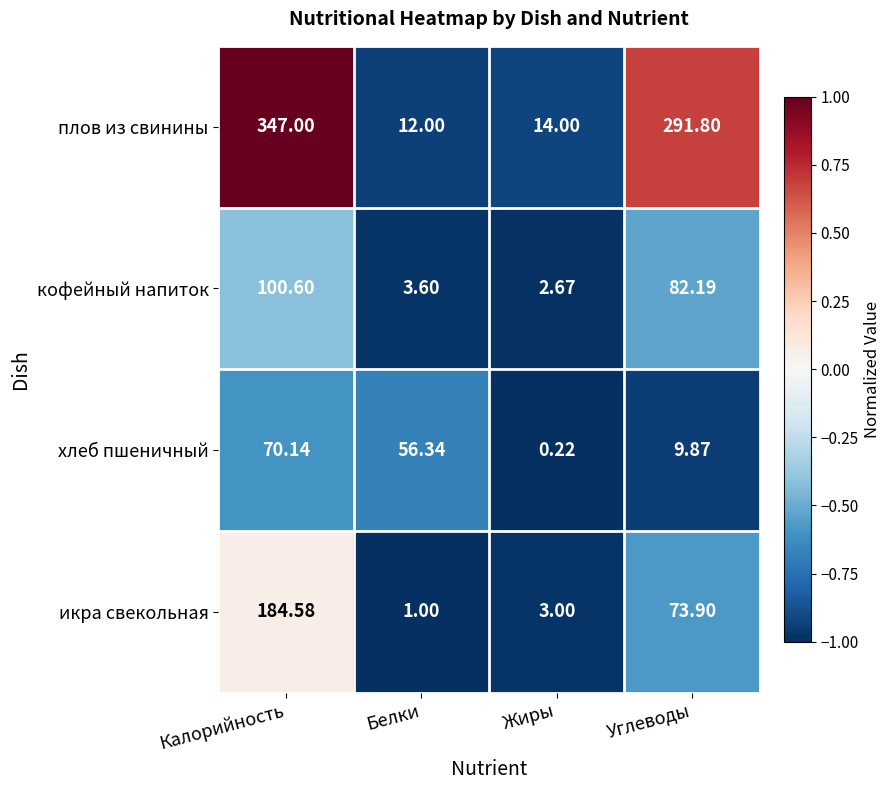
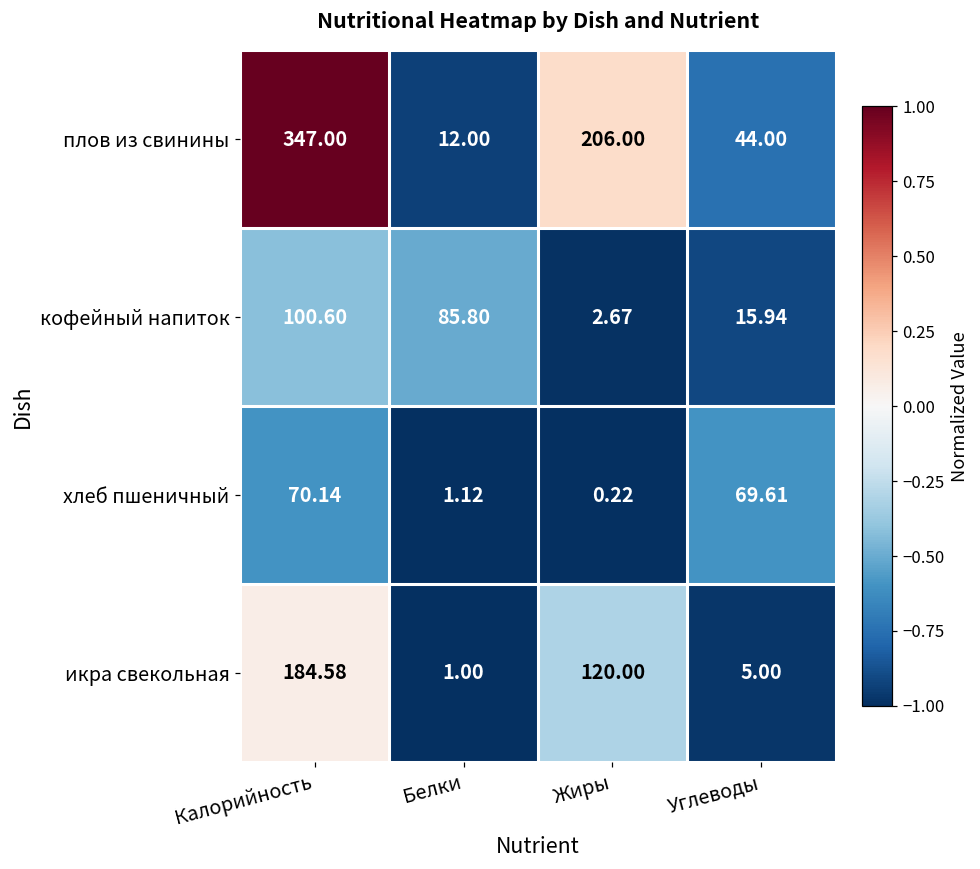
плов из свинины, Жиры: 14.00 -> 206.00
плов из свинины, Углеводы: 291.80 -> 44.00
кофейный напиток, Белки: 3.60 -> 85.80
кофейный напиток, Углеводы: 82.19 -> 15.94
хлеб пшеничный, Белки: 56.34 -> 1.12
хлеб пшеничный, Углеводы: 9.87 -> 69.61
икра свекольная, Жиры: 3.00 -> 120.00
икра свекольная, Углеводы: 73.90 -> 5.00
